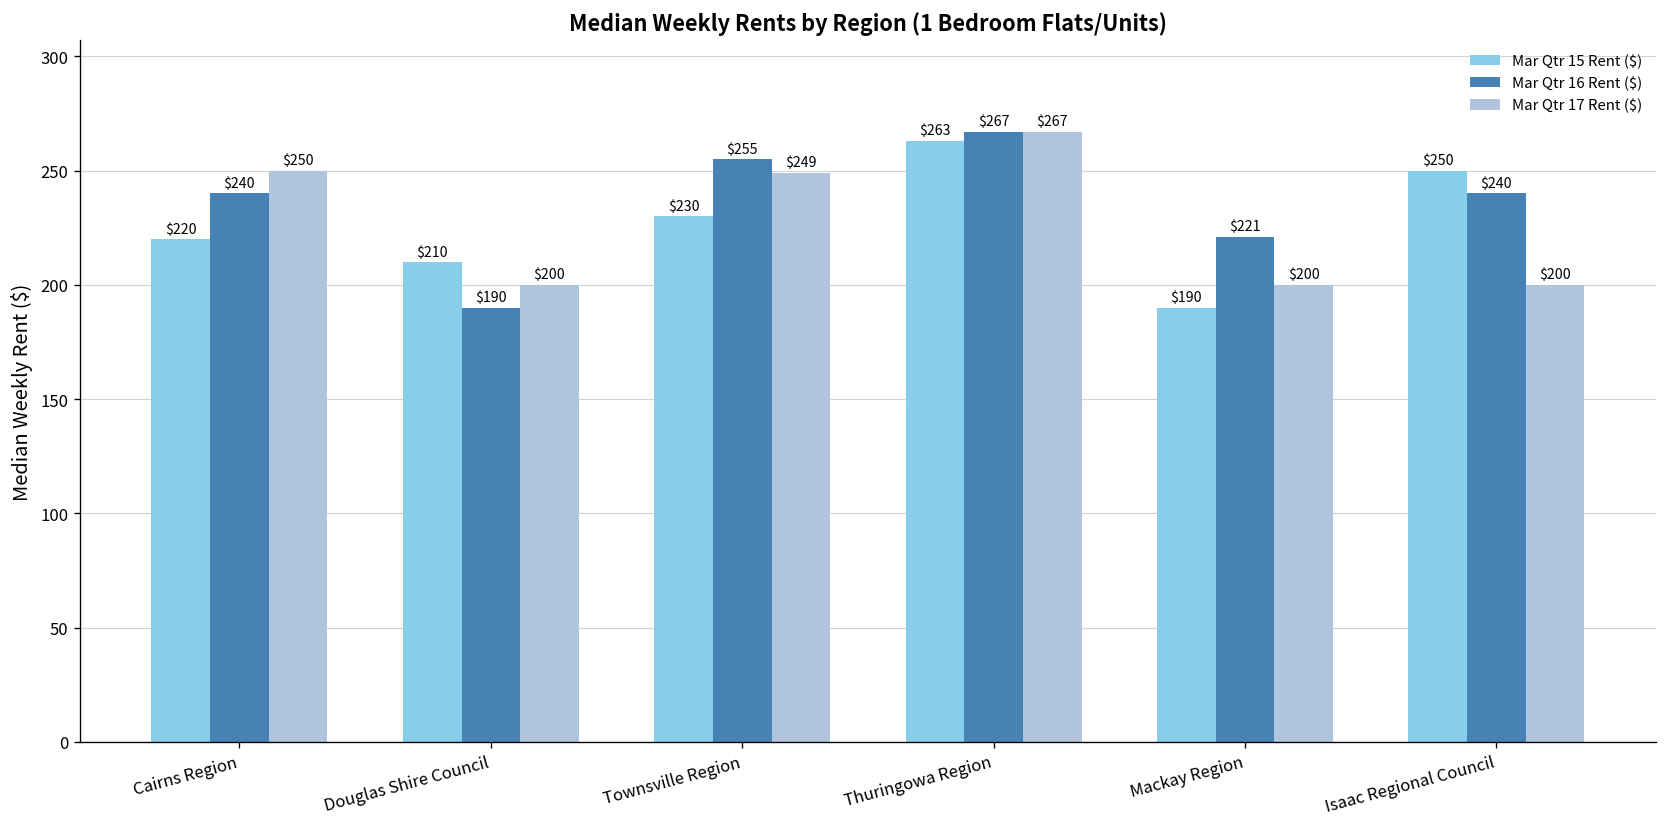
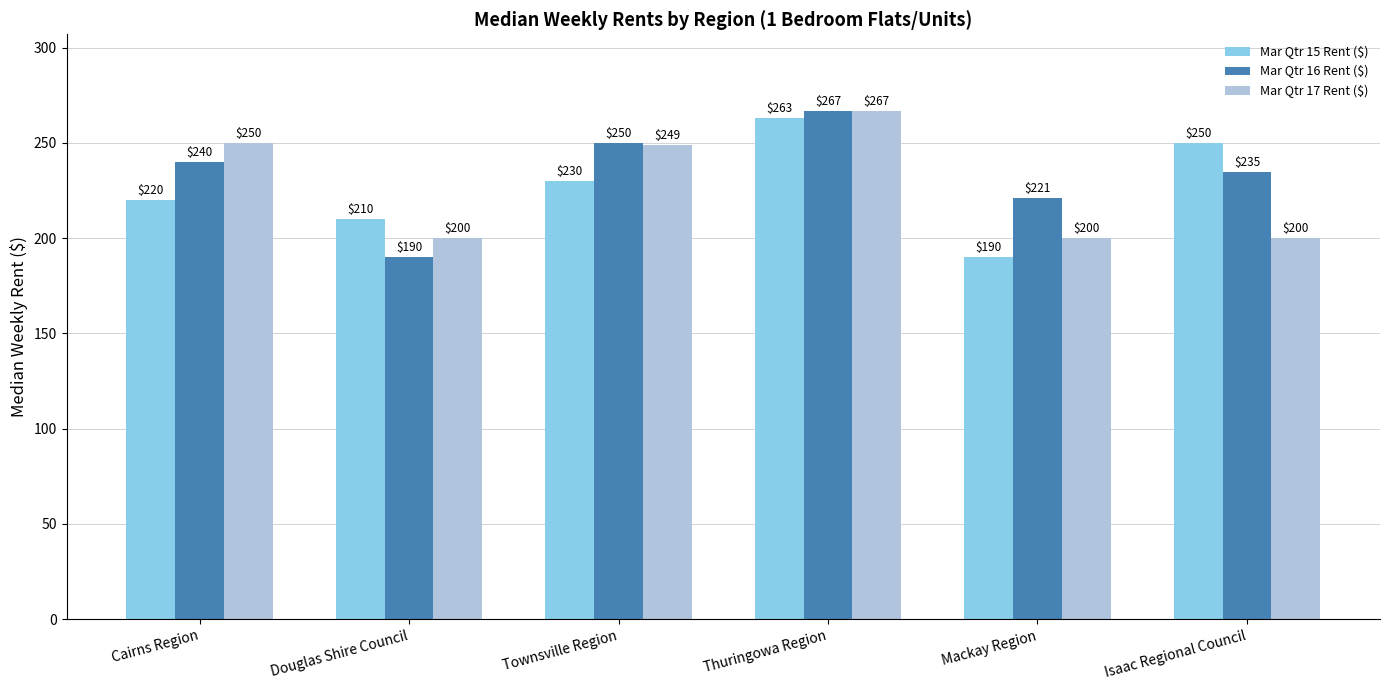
Mar Qtr 16 Rent ($), Townsville Region: $255 -> $250
Mar Qtr 16 Rent ($), Isaac Regional Council: $240 -> $235
